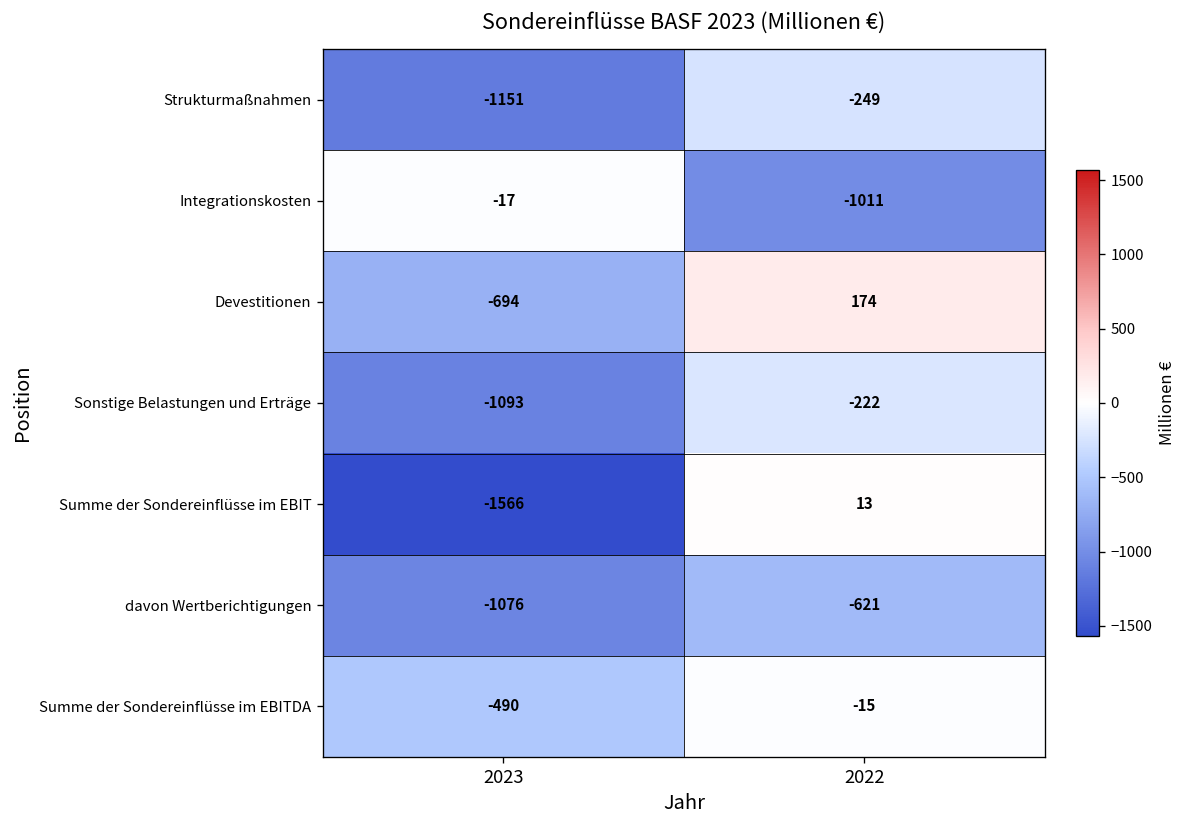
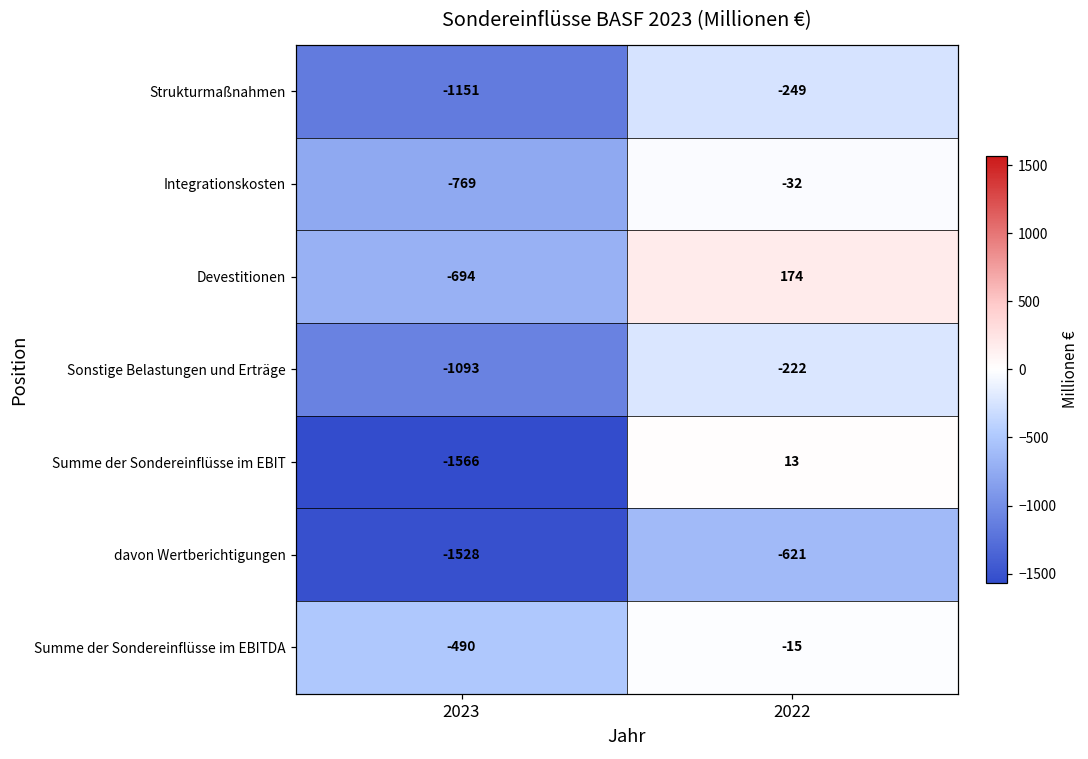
Integrationskosten, 2023: -17 -> -769
Integrationskosten, 2022: -1011 -> -32
davon Wertberichtigungen, 2023: -1076 -> -1528
